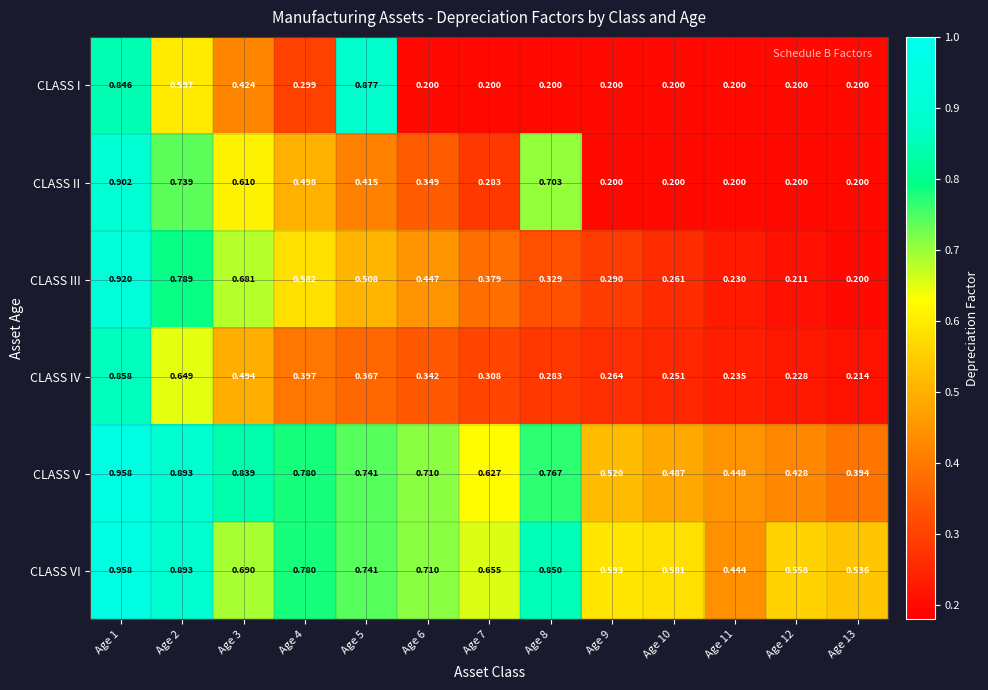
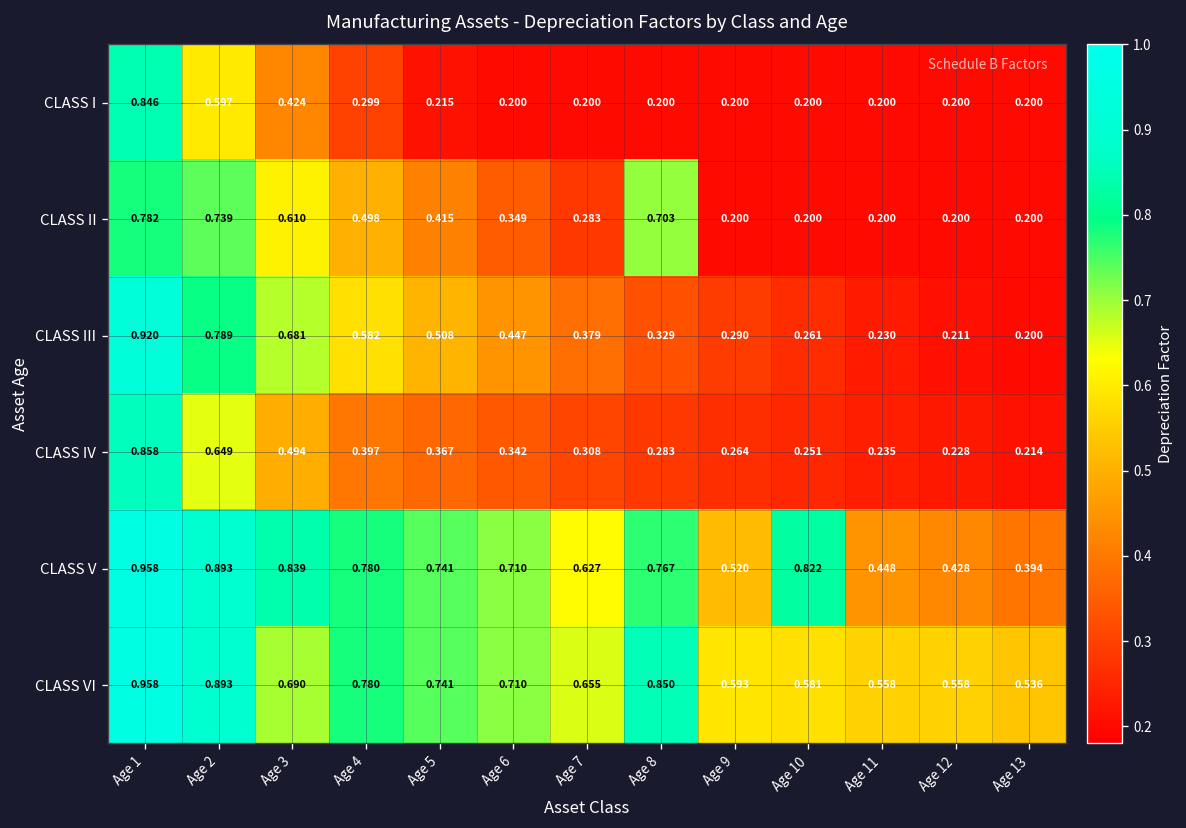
CLASS I, Age 5: 0.877 -> 0.215
CLASS II, Age 1: 0.902 -> 0.782
CLASS V, Age 10: 0.487 -> 0.822
CLASS VI, Age 11: 0.444 -> 0.558
